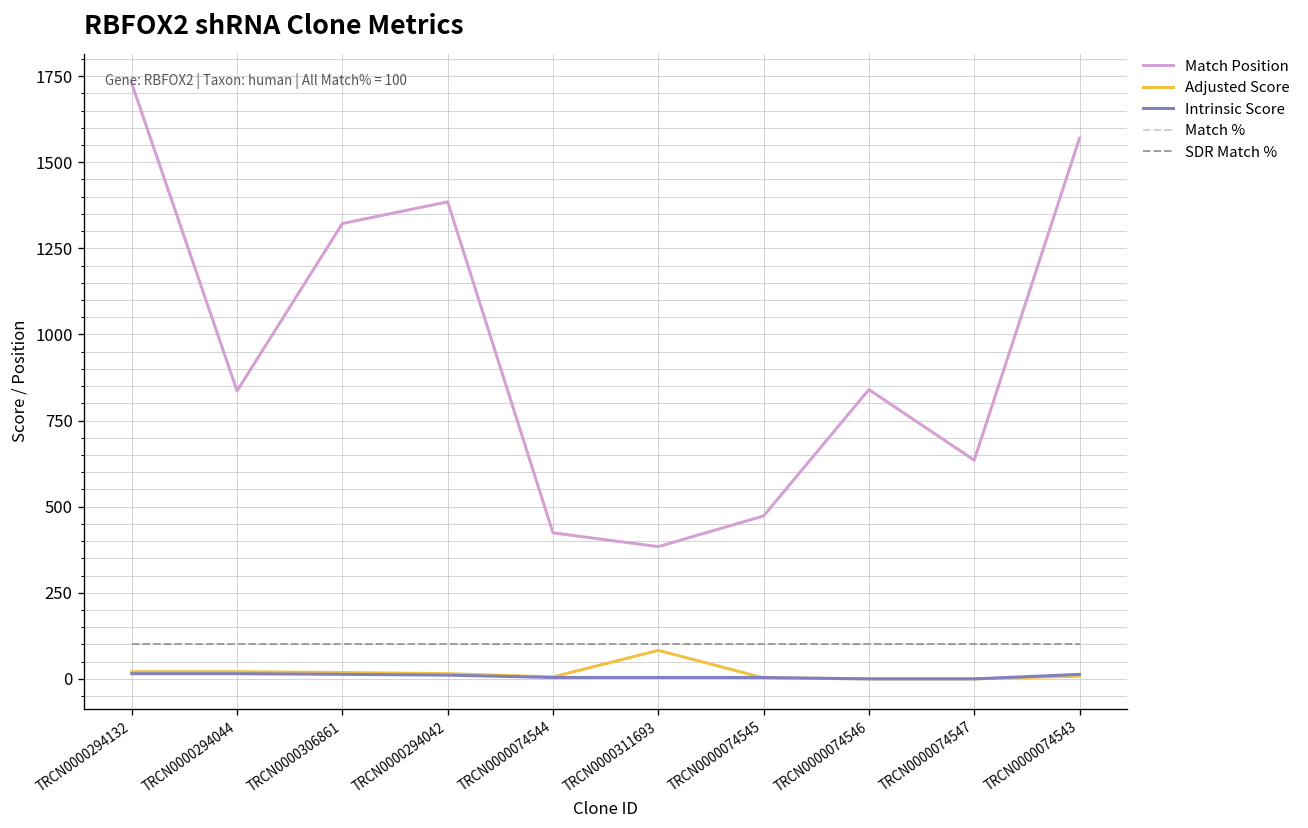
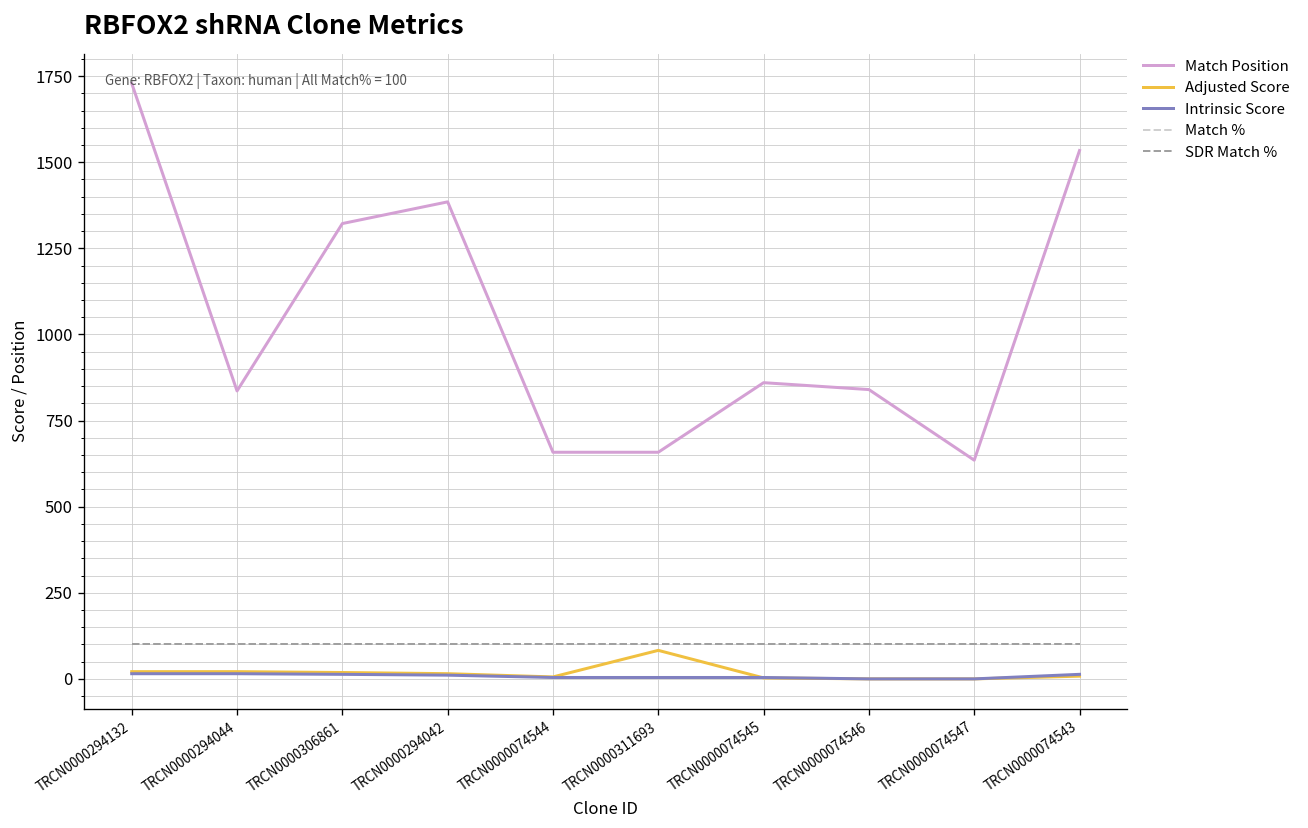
Match Position, TRCN0000074544: 420 -> 660
Match Position, TRCN0000311693: 380 -> 660
Match Position, TRCN0000074545: 470 -> 860
Match Position, TRCN0000074543: 1570 -> 1530
